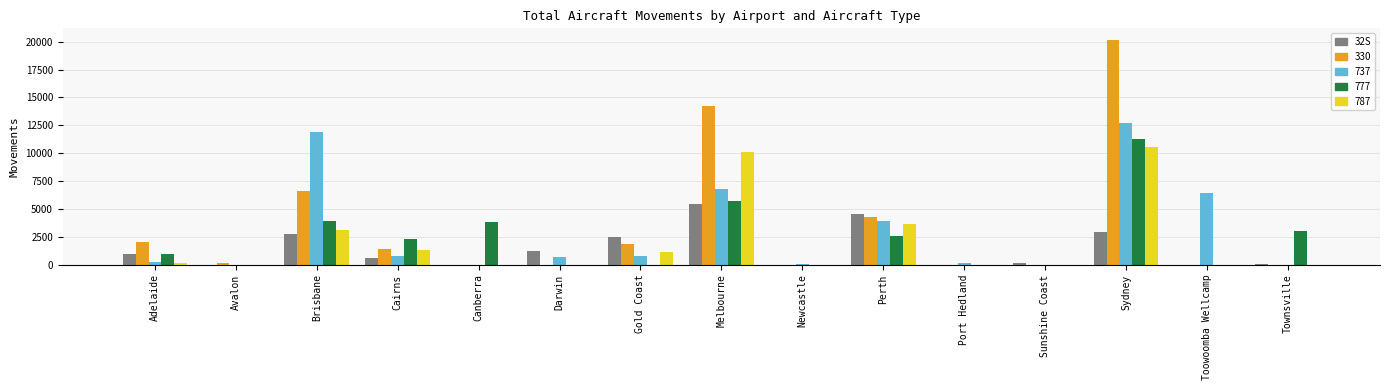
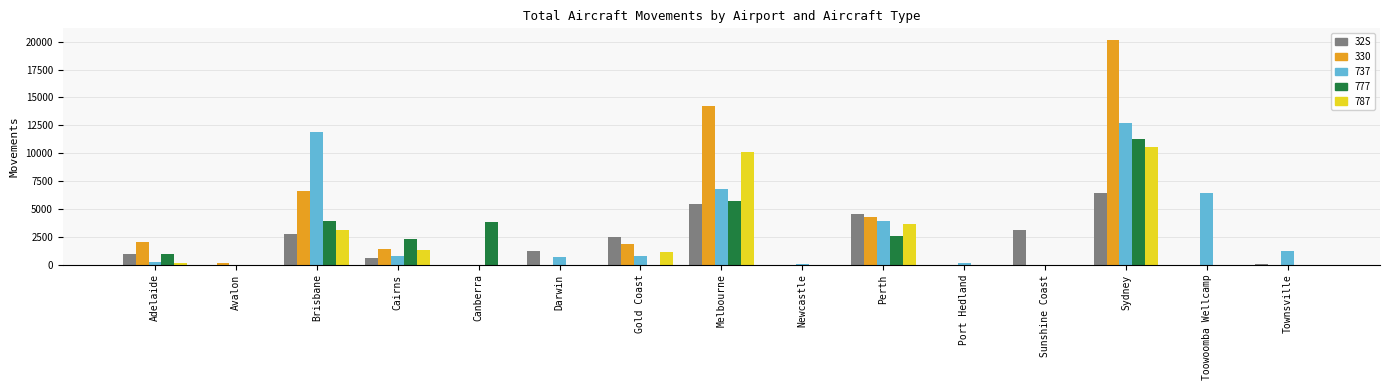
32S, Sunshine Coast: 100 -> 3100
32S, Sydney: 2900 -> 6400
737, Townsville: 0 -> 1200
777, Townsville: 3000 -> 0
